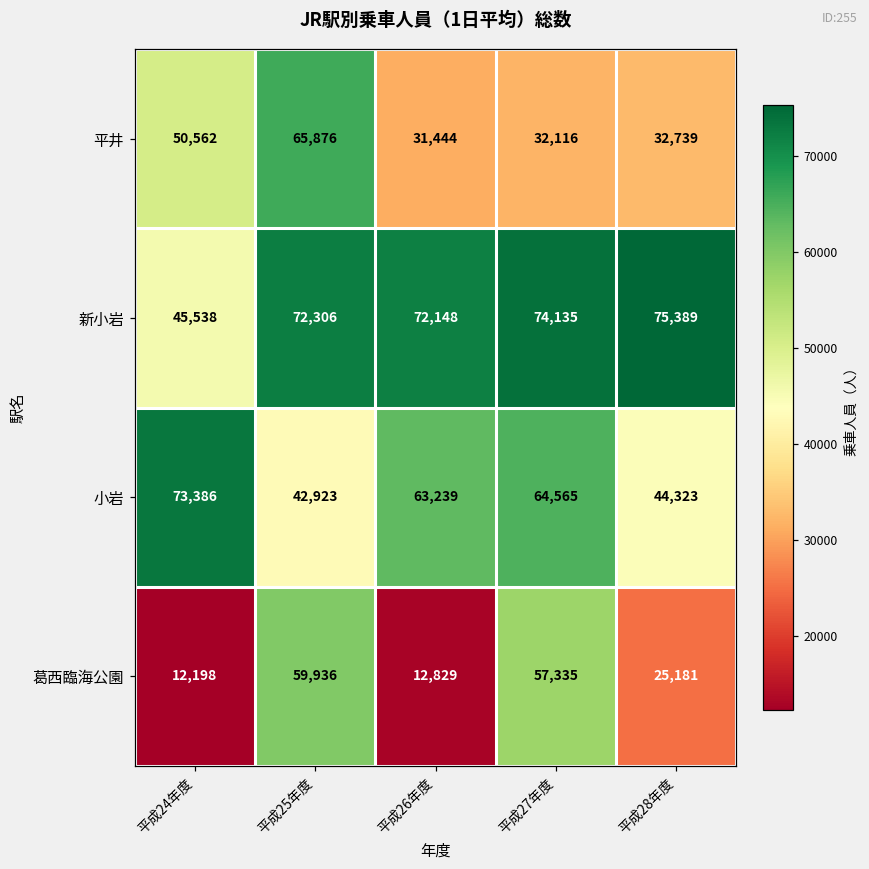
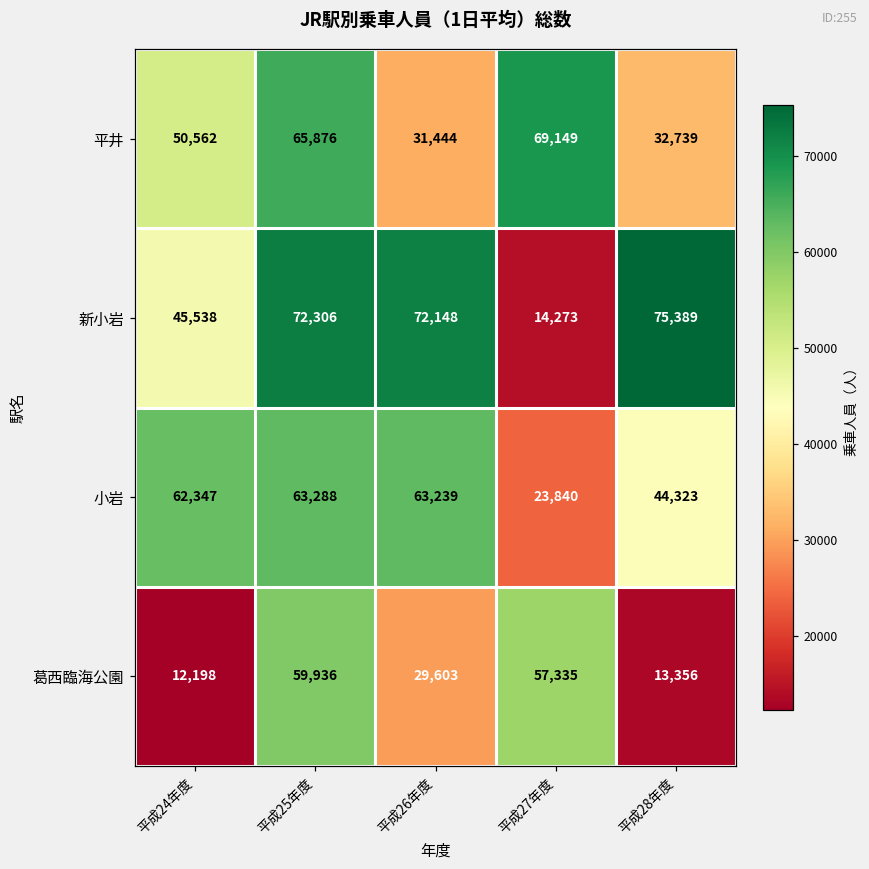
平井, 平成27年度: 32,116 -> 69,149
新小岩, 平成27年度: 74,135 -> 14,273
小岩, 平成24年度: 73,386 -> 62,347
小岩, 平成25年度: 42,923 -> 63,288
小岩, 平成27年度: 64,565 -> 23,840
葛西臨海公園, 平成26年度: 12,829 -> 29,603
葛西臨海公園, 平成28年度: 25,181 -> 13,356
